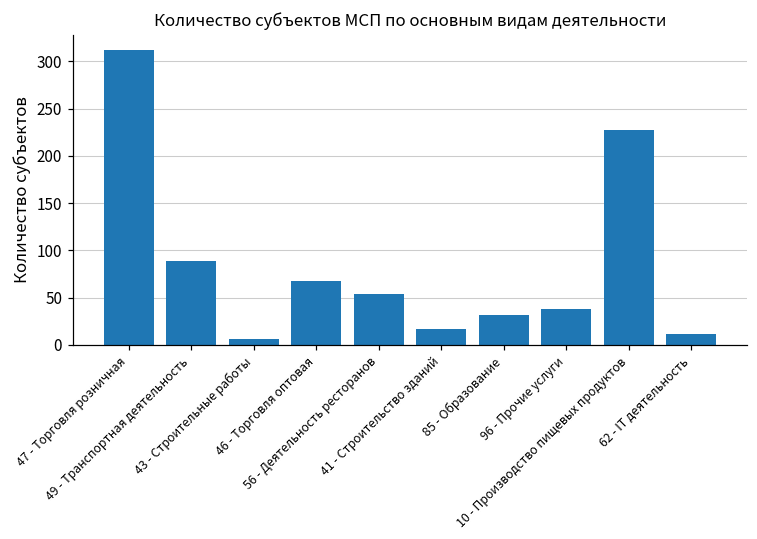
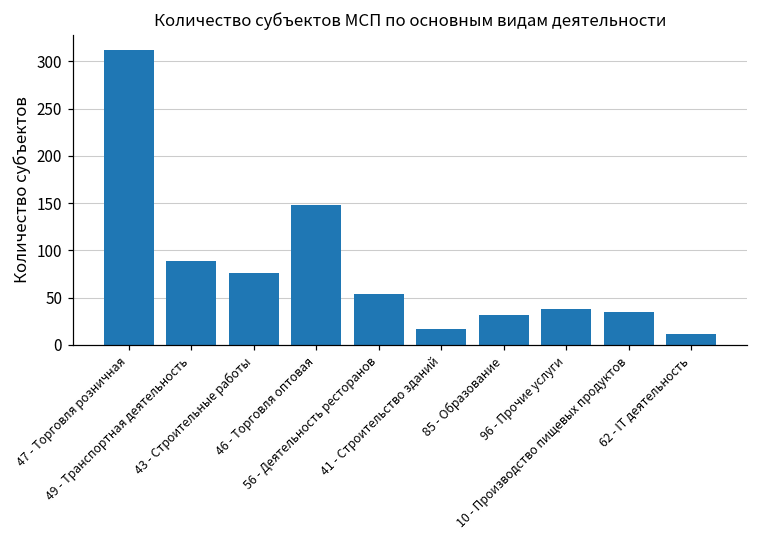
43 - Строительные работы: 10 -> 80
46 - Торговля оптовая: 70 -> 150
10 - Производство пищевых продуктов: 230 -> 40
